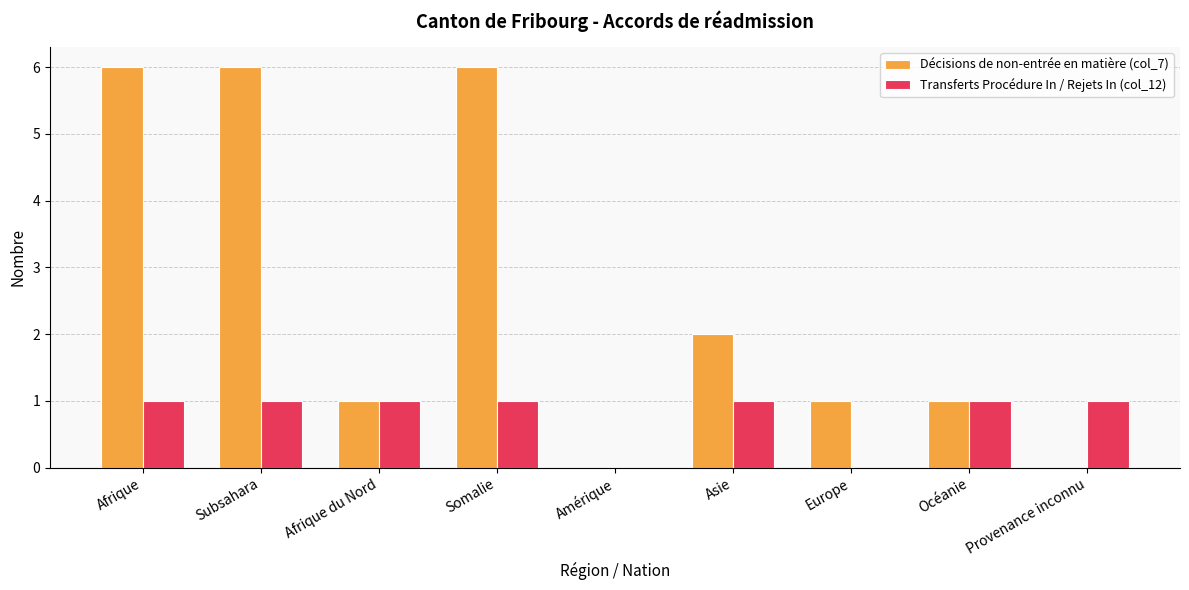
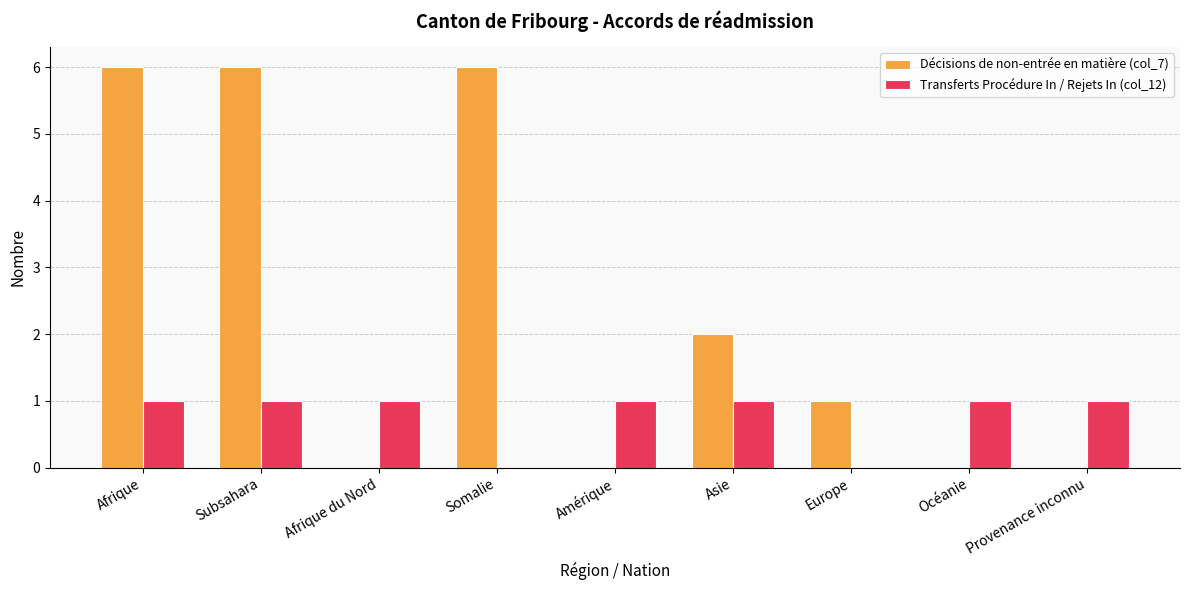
Décisions de non-entrée en matière (col_7), Afrique du Nord: 1 -> 0
Transferts Procédure In / Rejets In (col_12), Somalie: 1 -> 0
Transferts Procédure In / Rejets In (col_12), Amérique: 0 -> 1
Décisions de non-entrée en matière (col_7), Océanie: 1 -> 0
